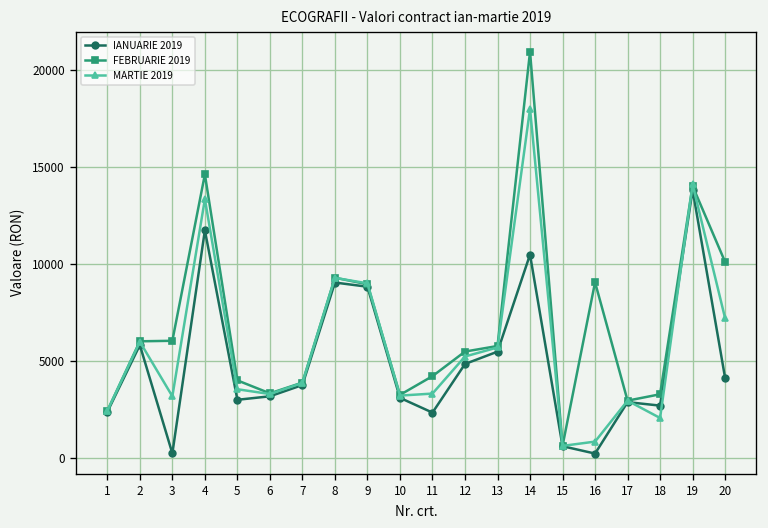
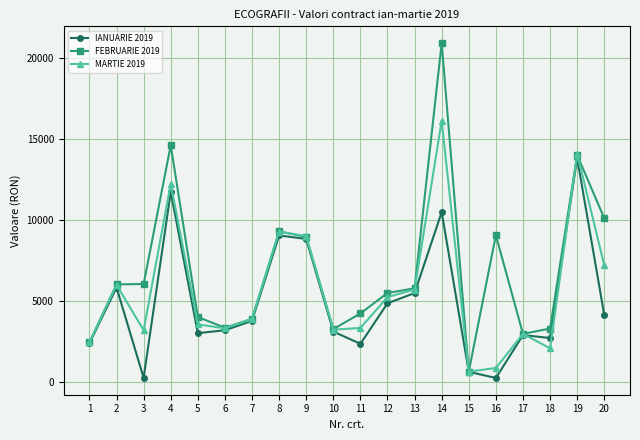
MARTIE 2019, 4: 13300 -> 12200
MARTIE 2019, 14: 18000 -> 16100
